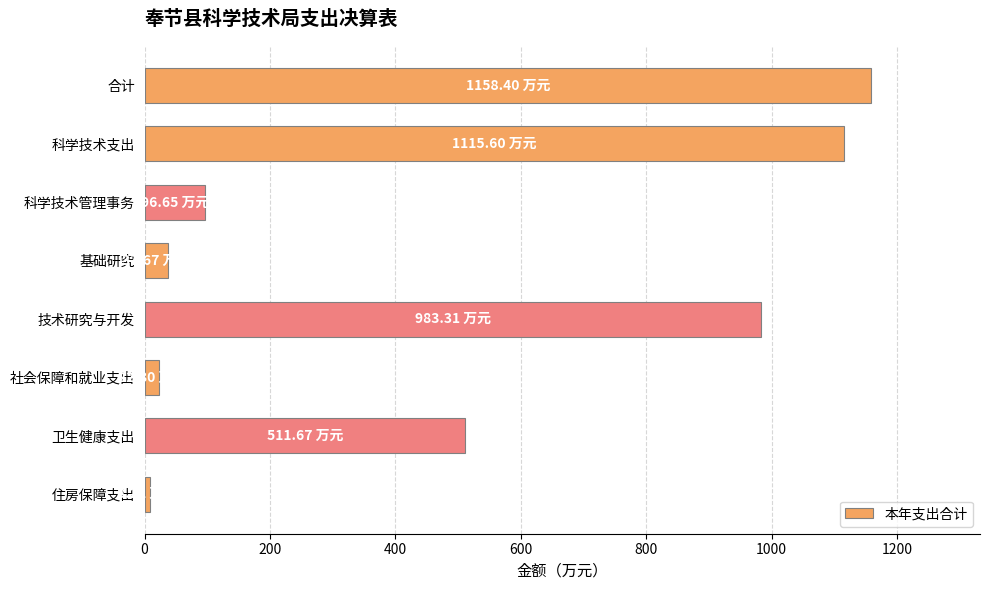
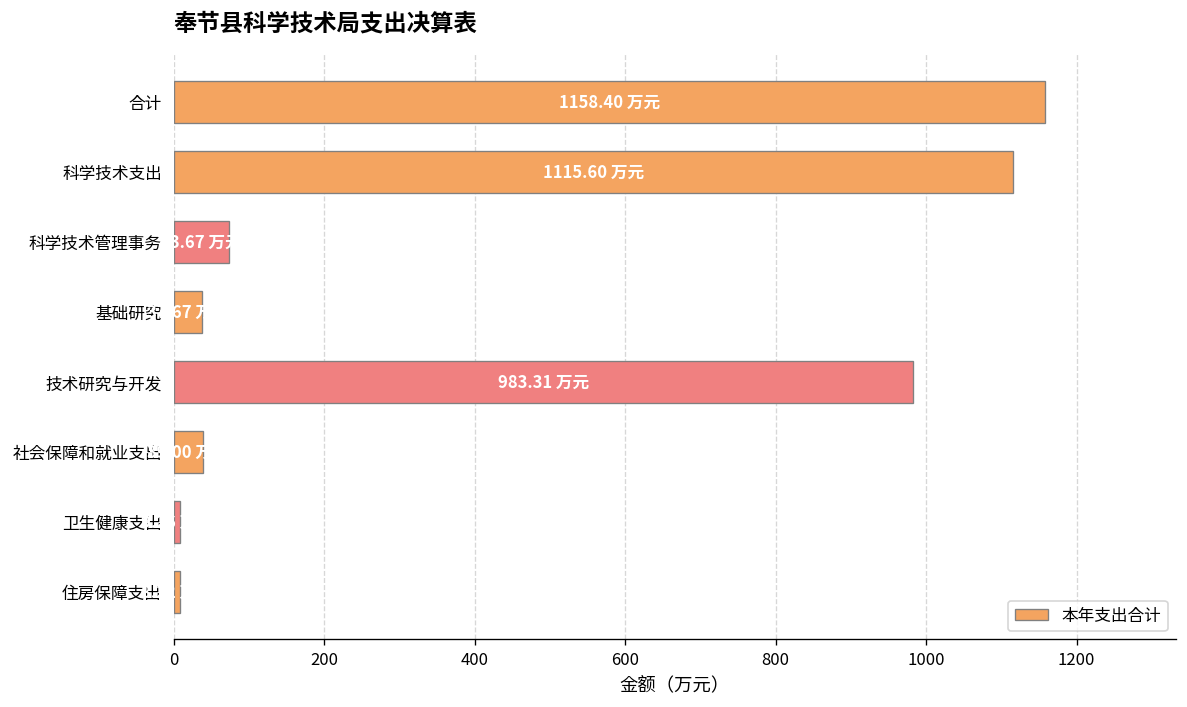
科学技术管理事务: 96.65 -> 73.67
社会保障和就业支出: 20 -> 40
卫生健康支出: 510 -> 10
